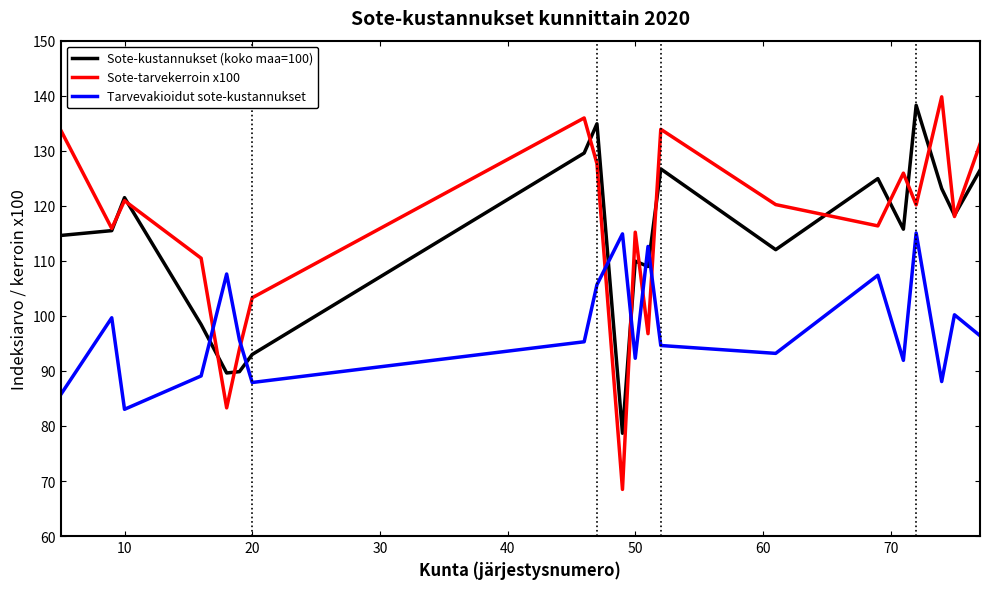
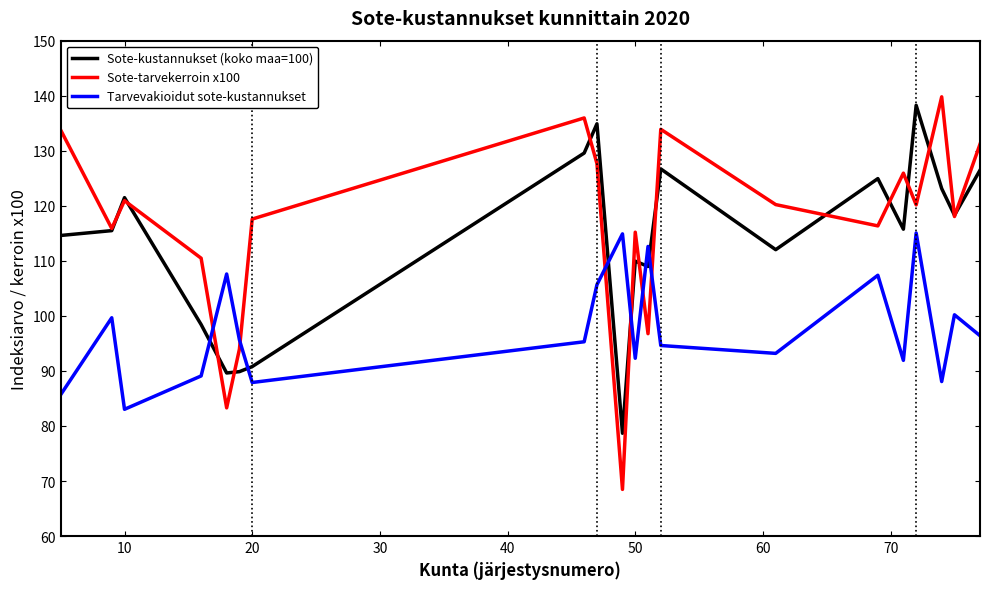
Sote-kustannukset (koko maa=100), 20: 93 -> 91
Sote-tarvekerroin x100, 20: 103 -> 118
